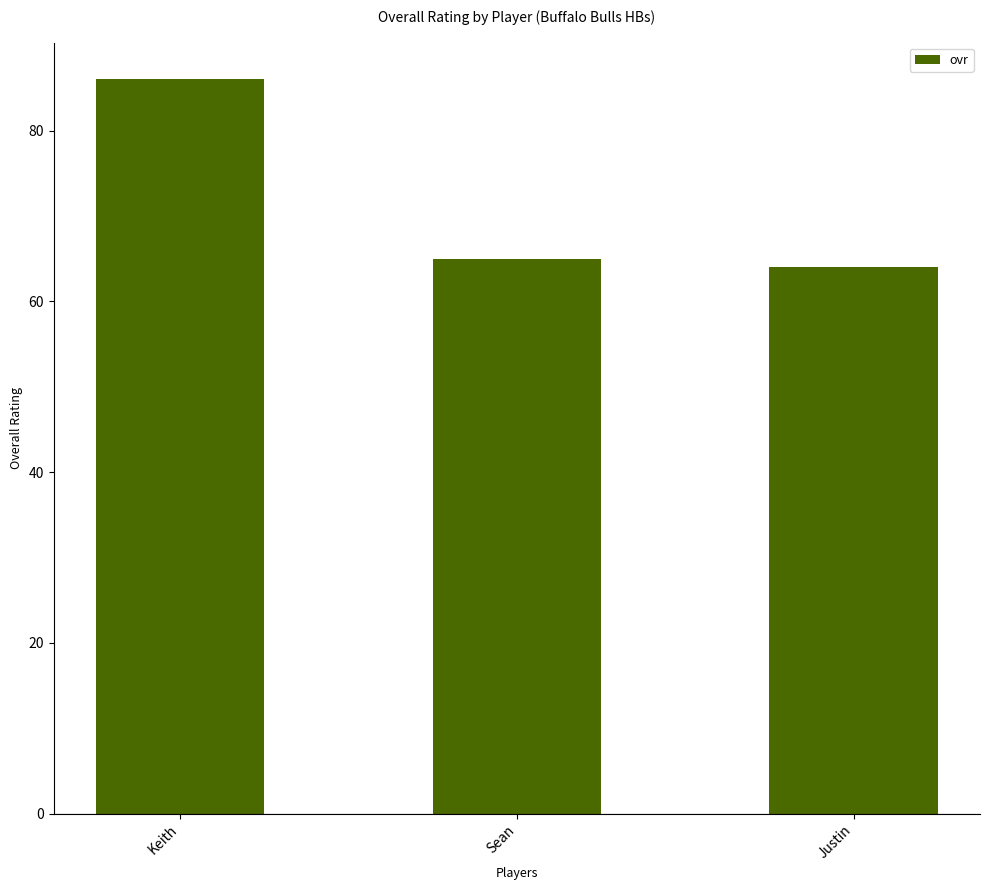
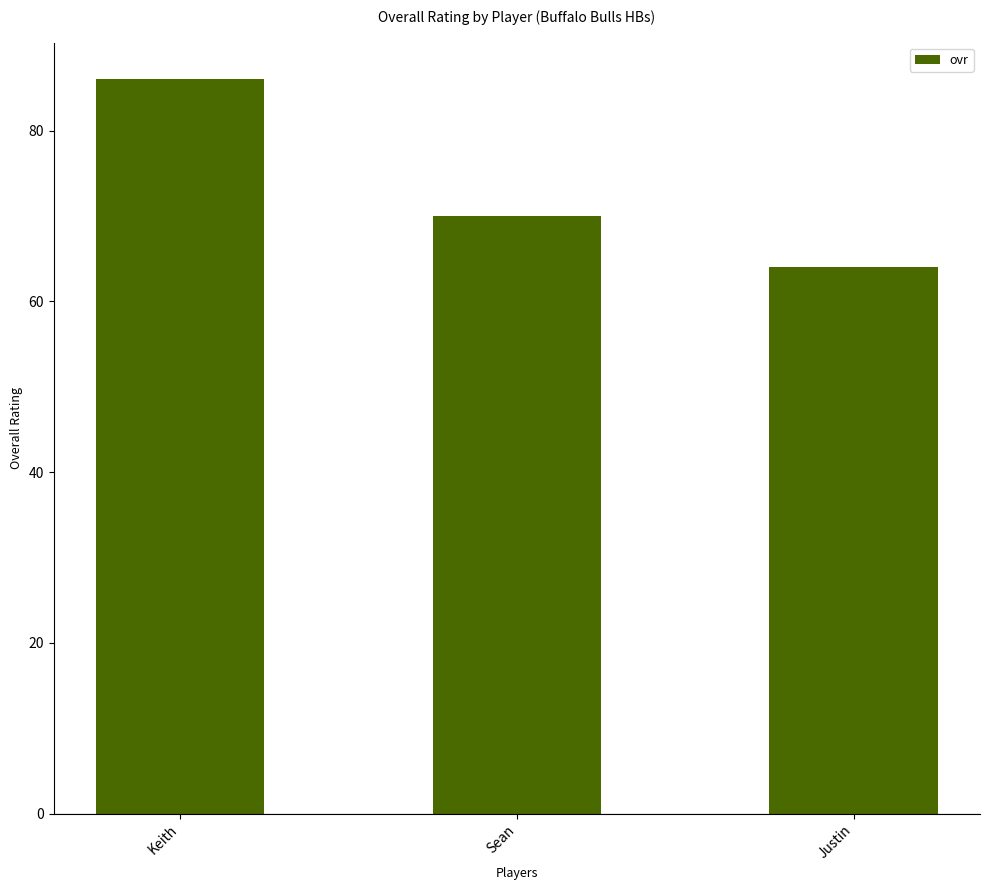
Sean: 65 -> 70
